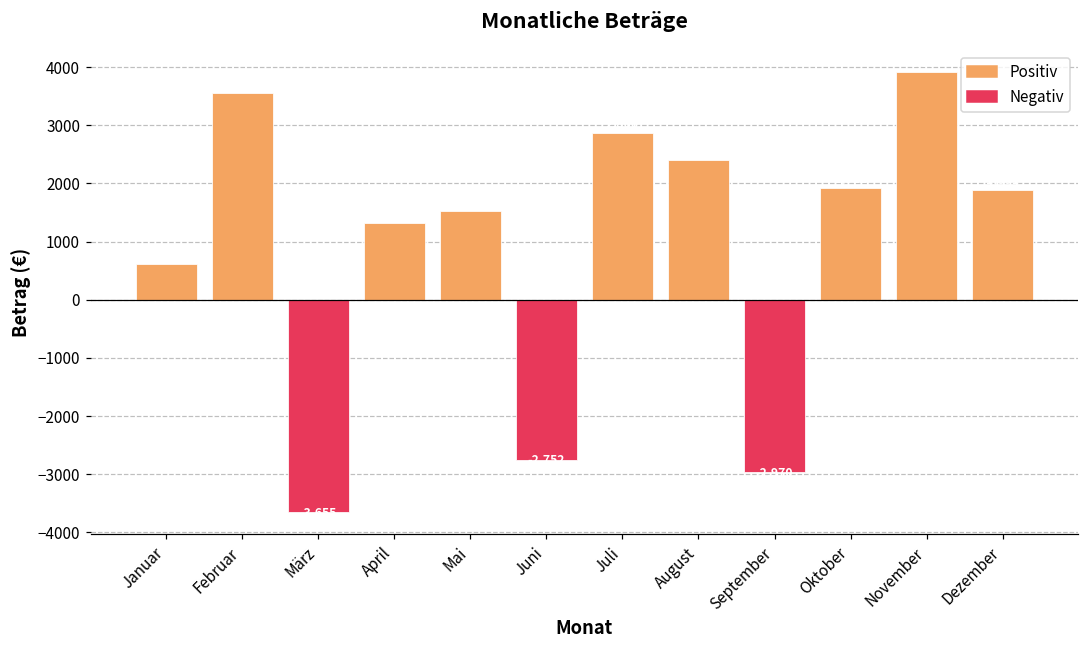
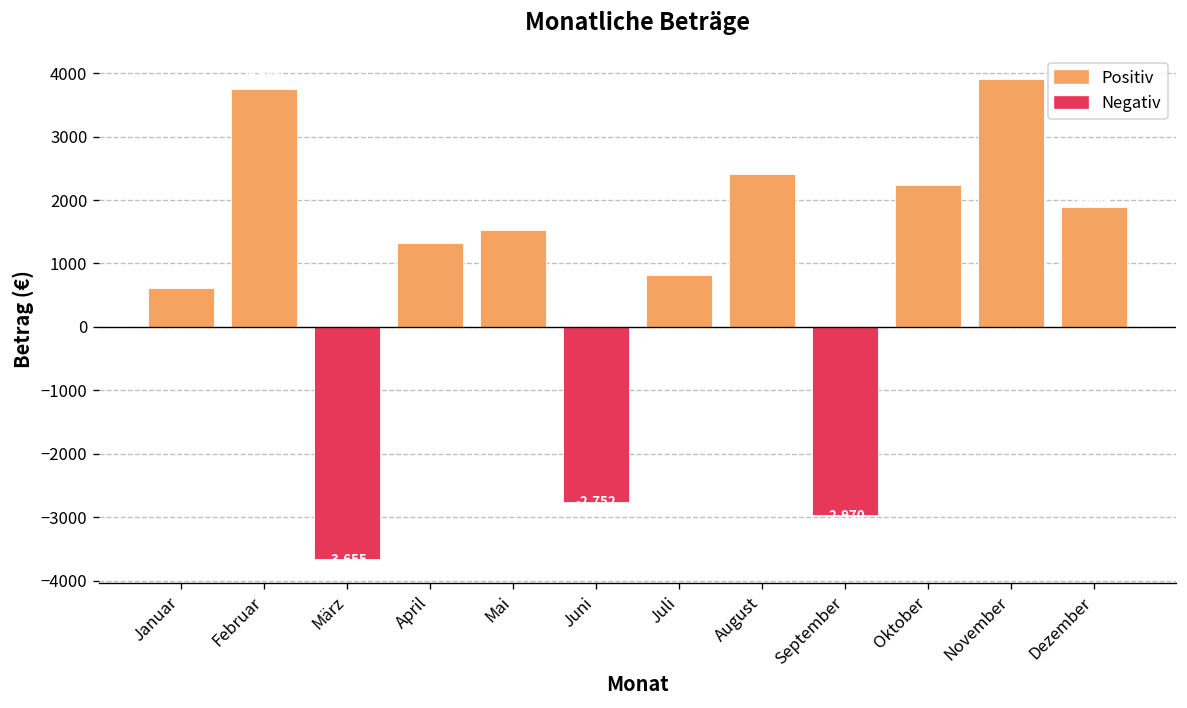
Februar: 3500 -> 3700
Juli: 2900 -> 800
Oktober: 1900 -> 2200
